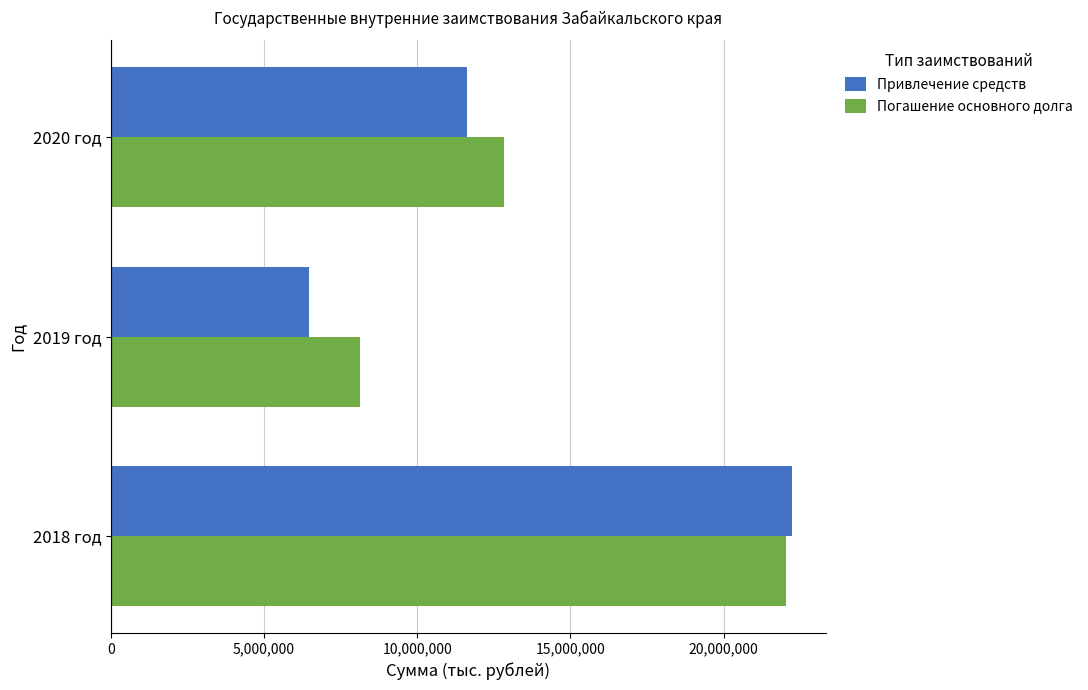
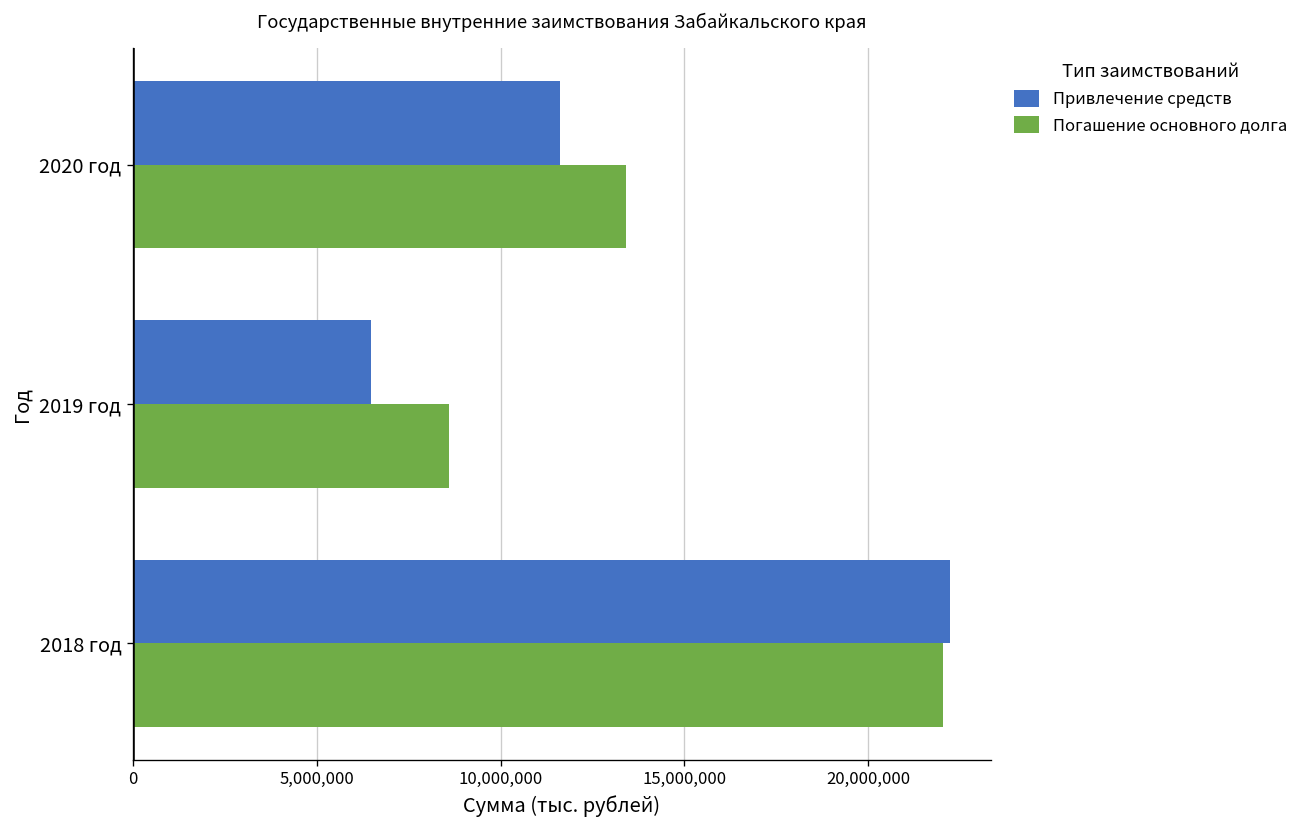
Погашение основного долга, 2020 год: 12,800,000 -> 13,400,000
Погашение основного долга, 2019 год: 8,100,000 -> 8,600,000
